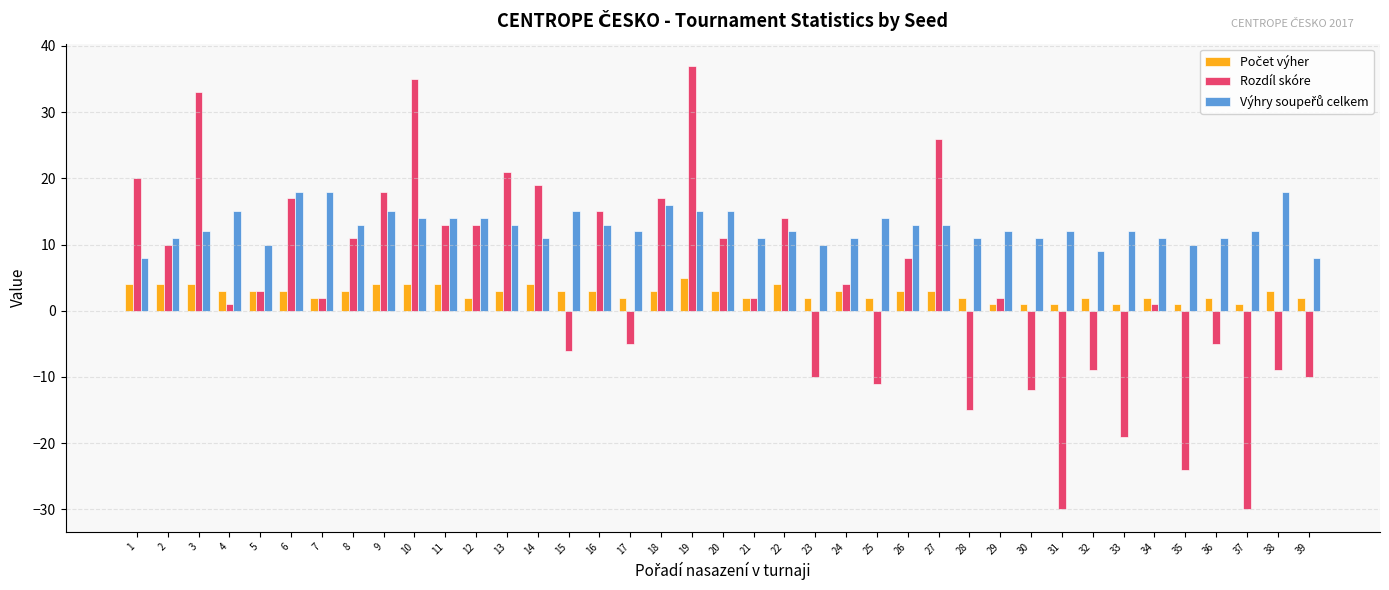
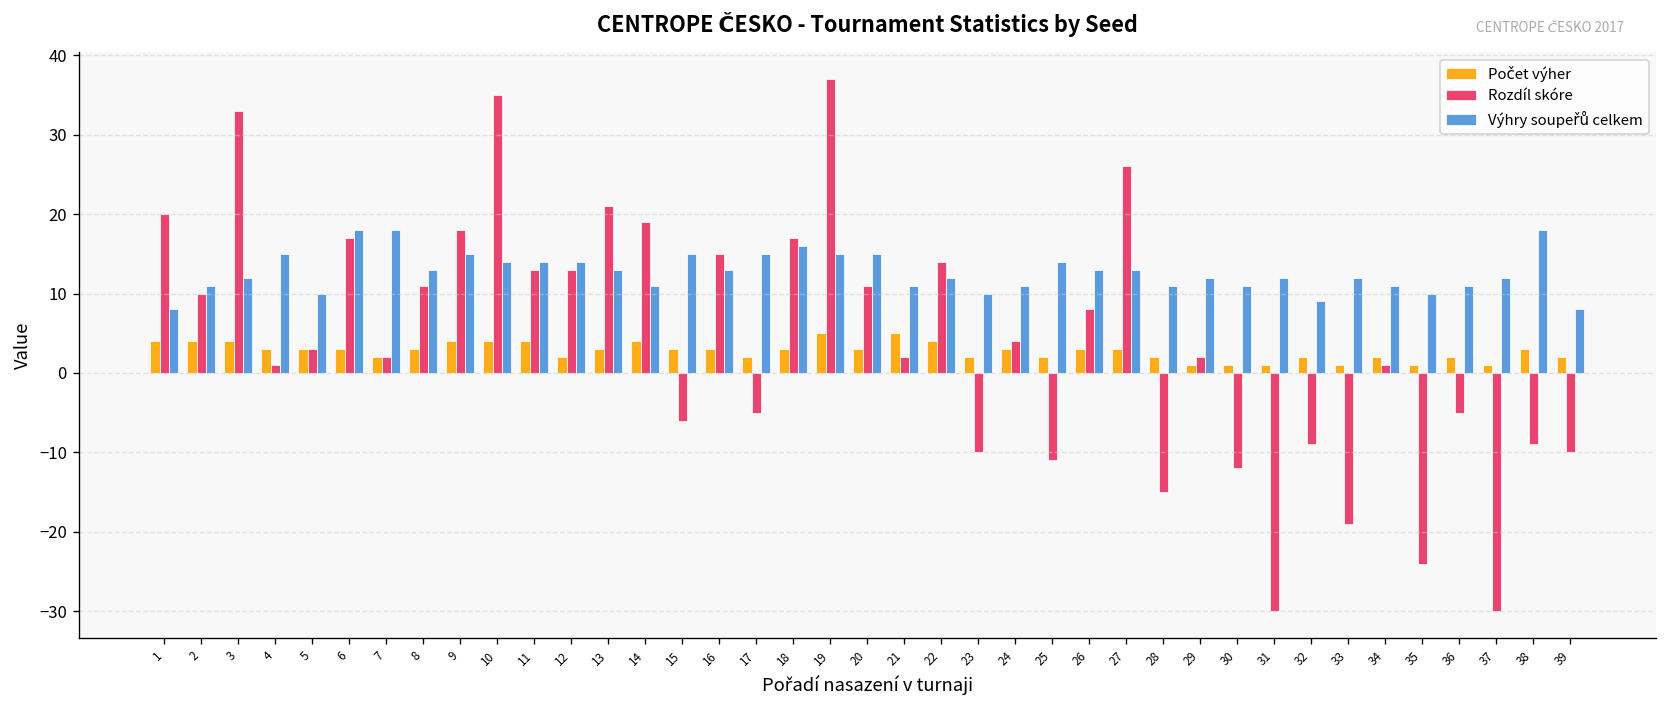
Výhry soupeřů celkem, 17: 12 -> 15
Počet výher, 21: 2 -> 5
